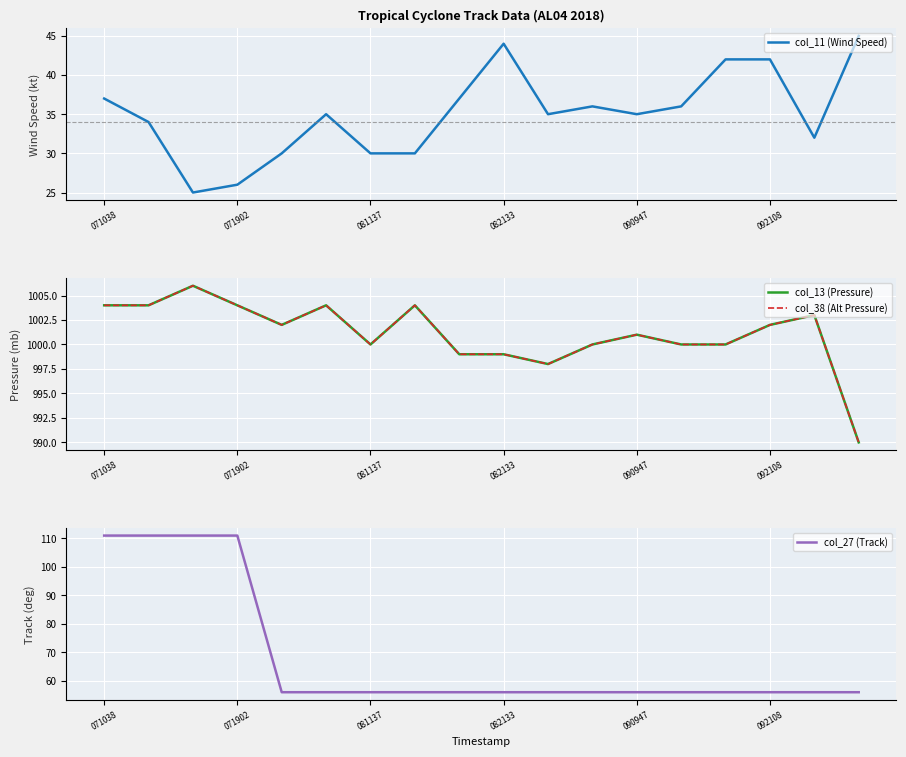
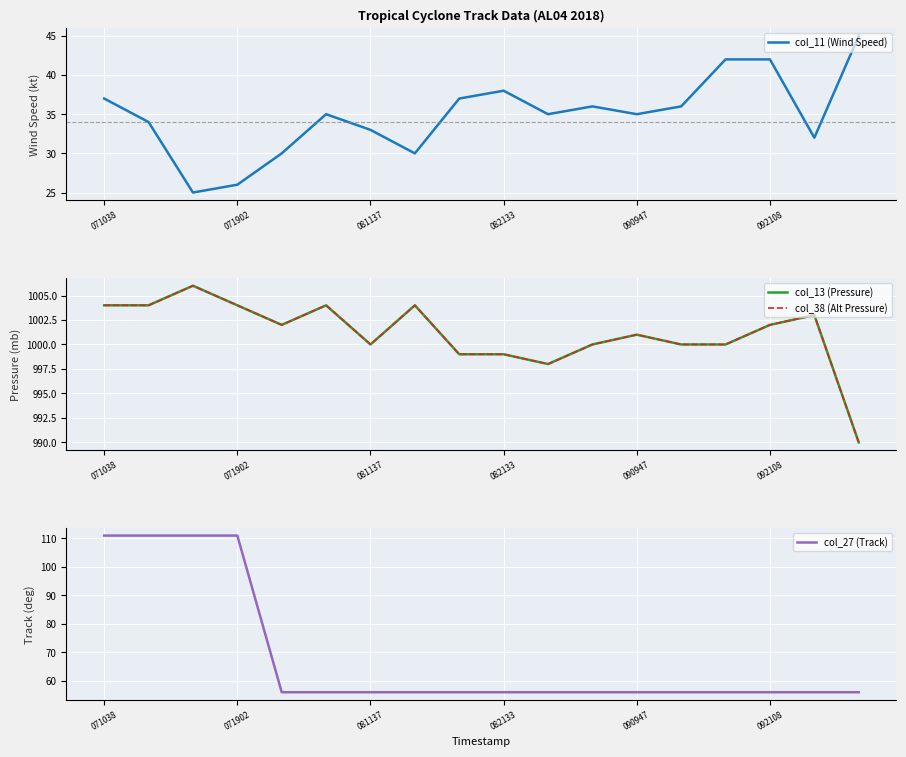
Tropical Cyclone Track Data (AL04 2018), 081137: 30 -> 33
Tropical Cyclone Track Data (AL04 2018), 082133: 44 -> 38
